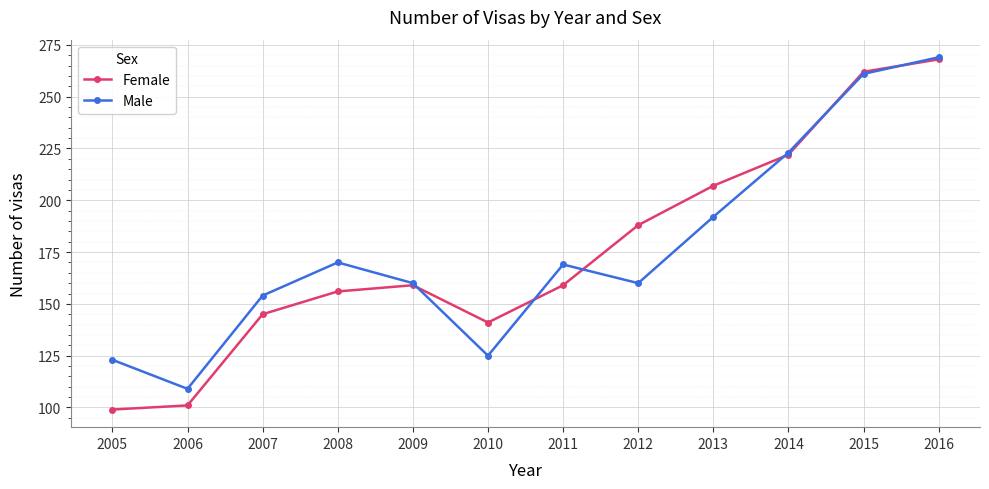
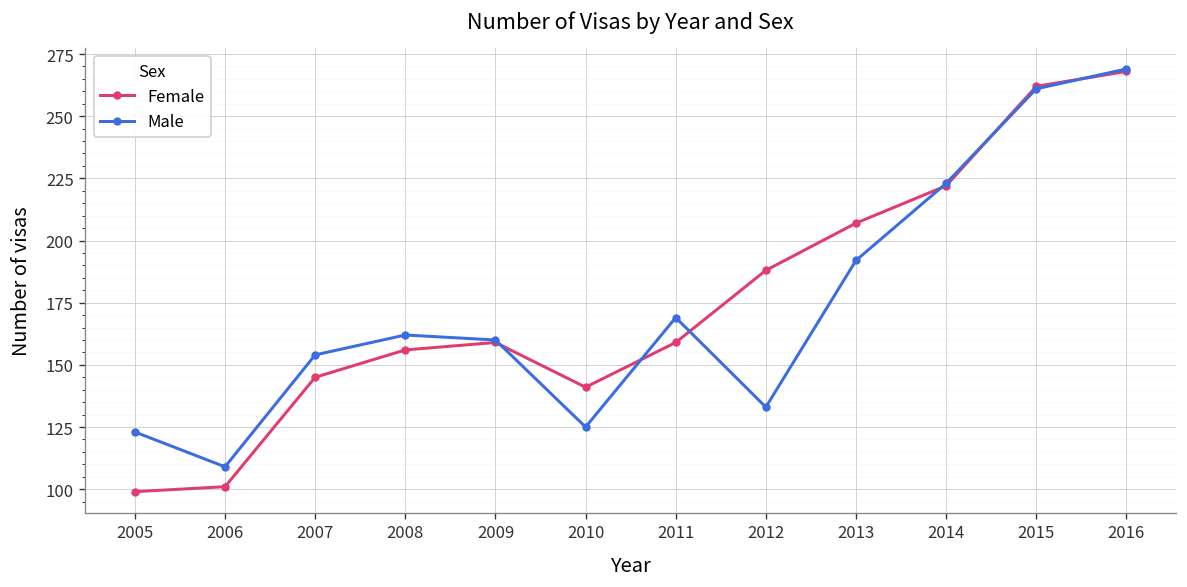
Male, 2008: 170 -> 162
Male, 2012: 160 -> 133
